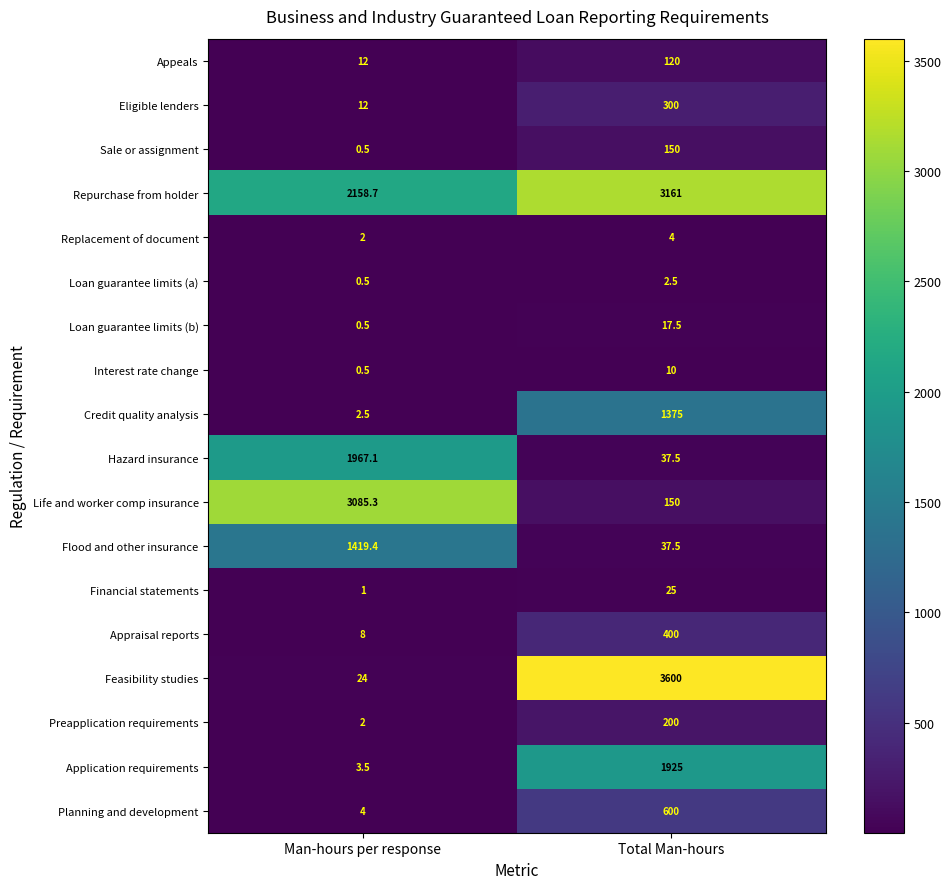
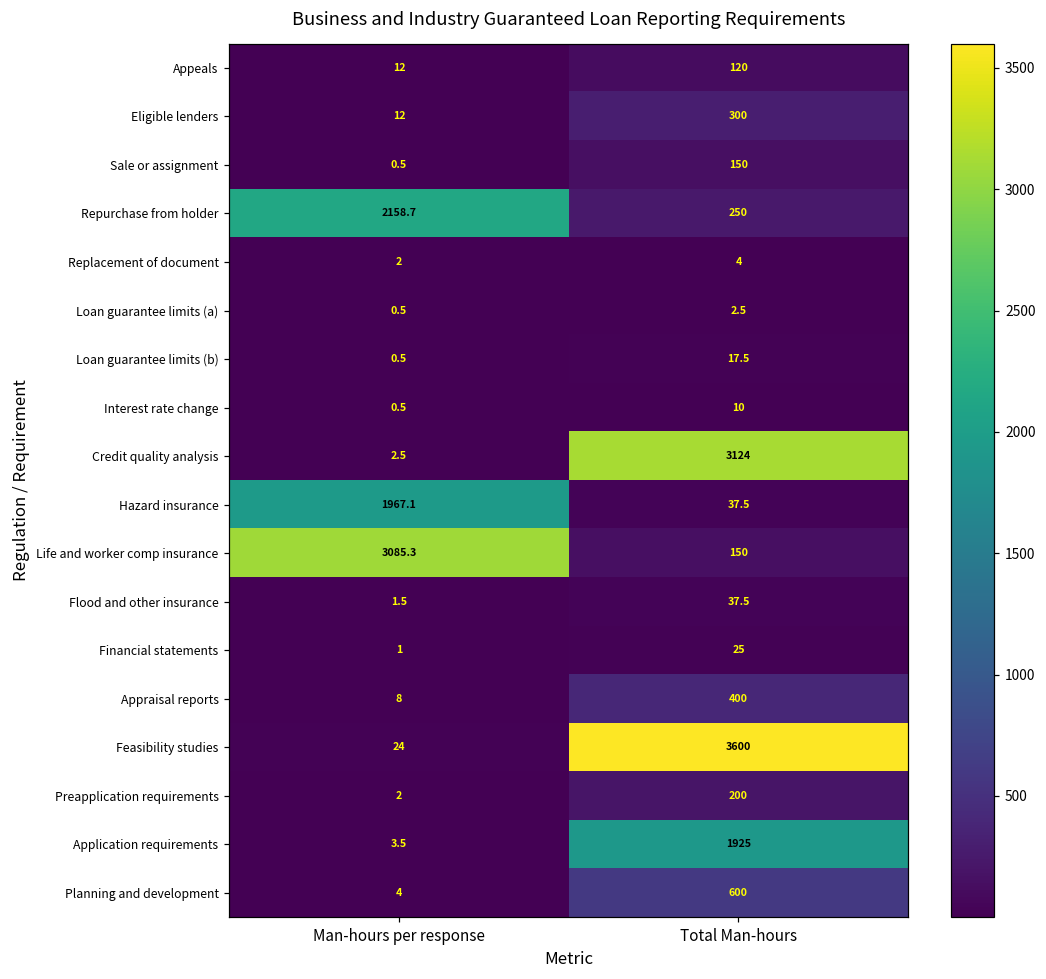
Repurchase from holder, Total Man-hours: 3161 -> 250
Credit quality analysis, Total Man-hours: 1375 -> 3124
Flood and other insurance, Man-hours per response: 1419.4 -> 1.5
